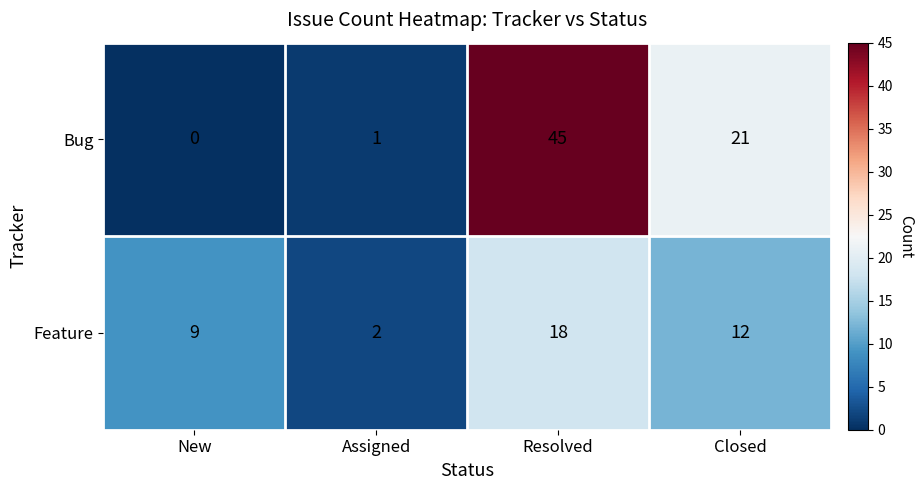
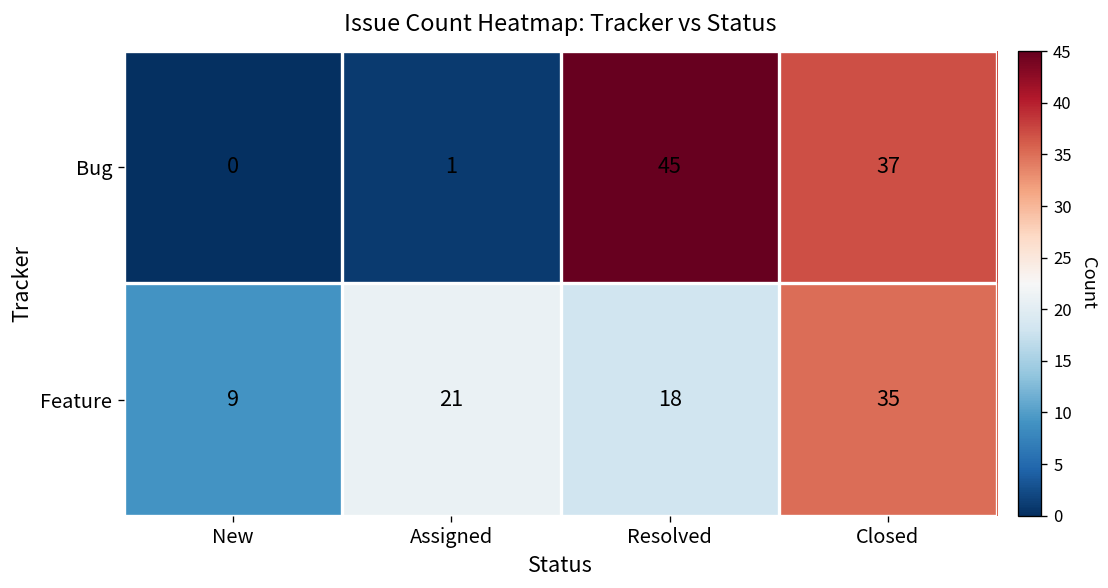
Bug, Closed: 21 -> 37
Feature, Assigned: 2 -> 21
Feature, Closed: 12 -> 35
